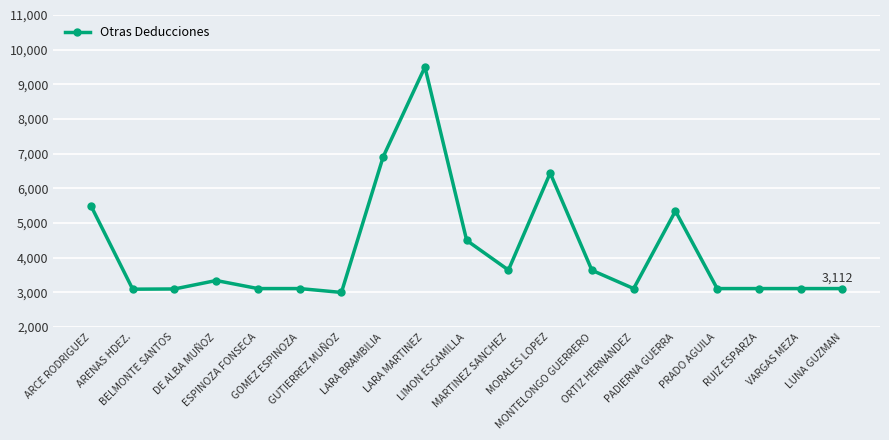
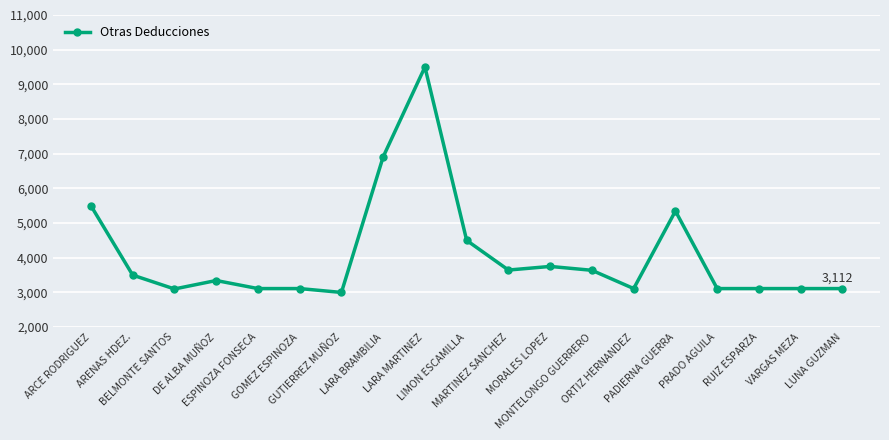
ARENAS HDEZ.: 3,100 -> 3,500
MORALES LOPEZ: 6,400 -> 3,800
